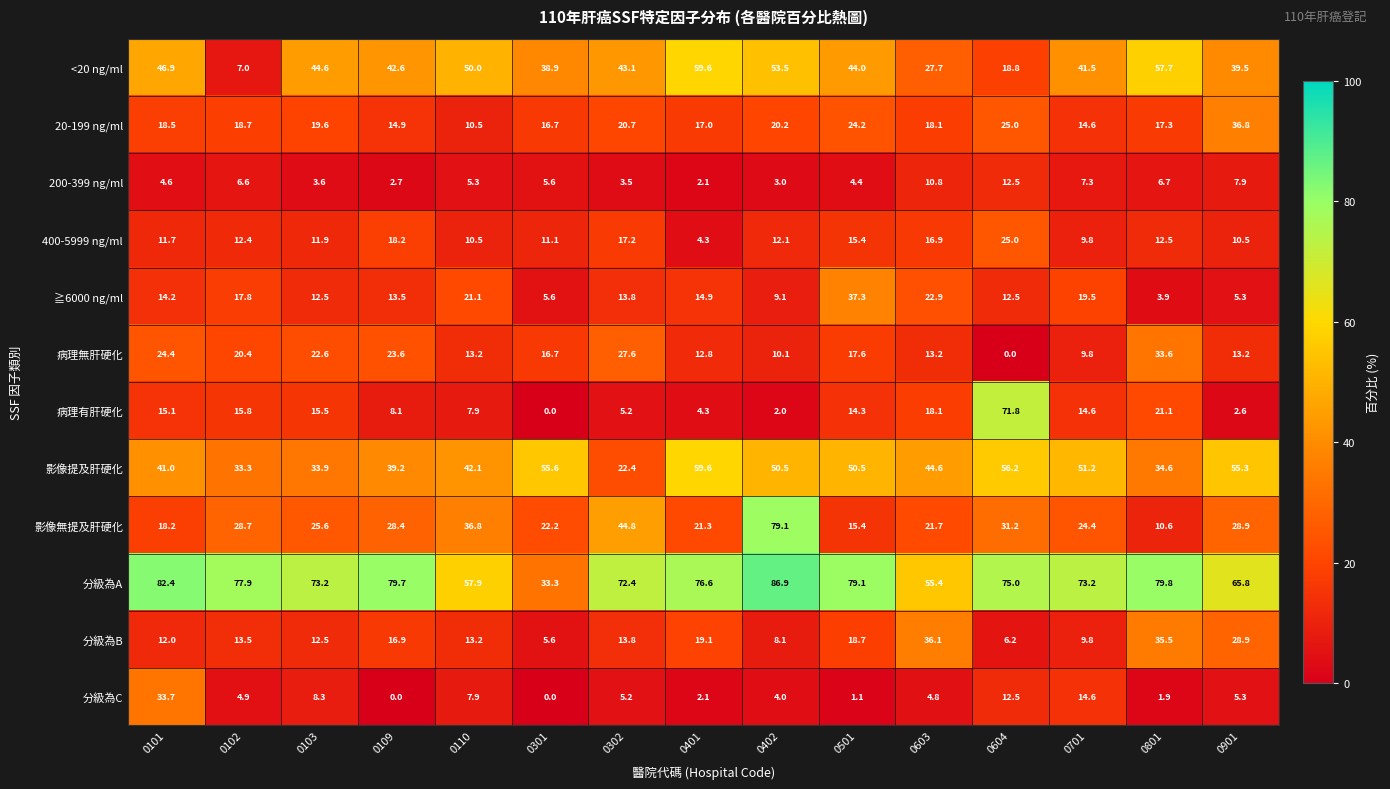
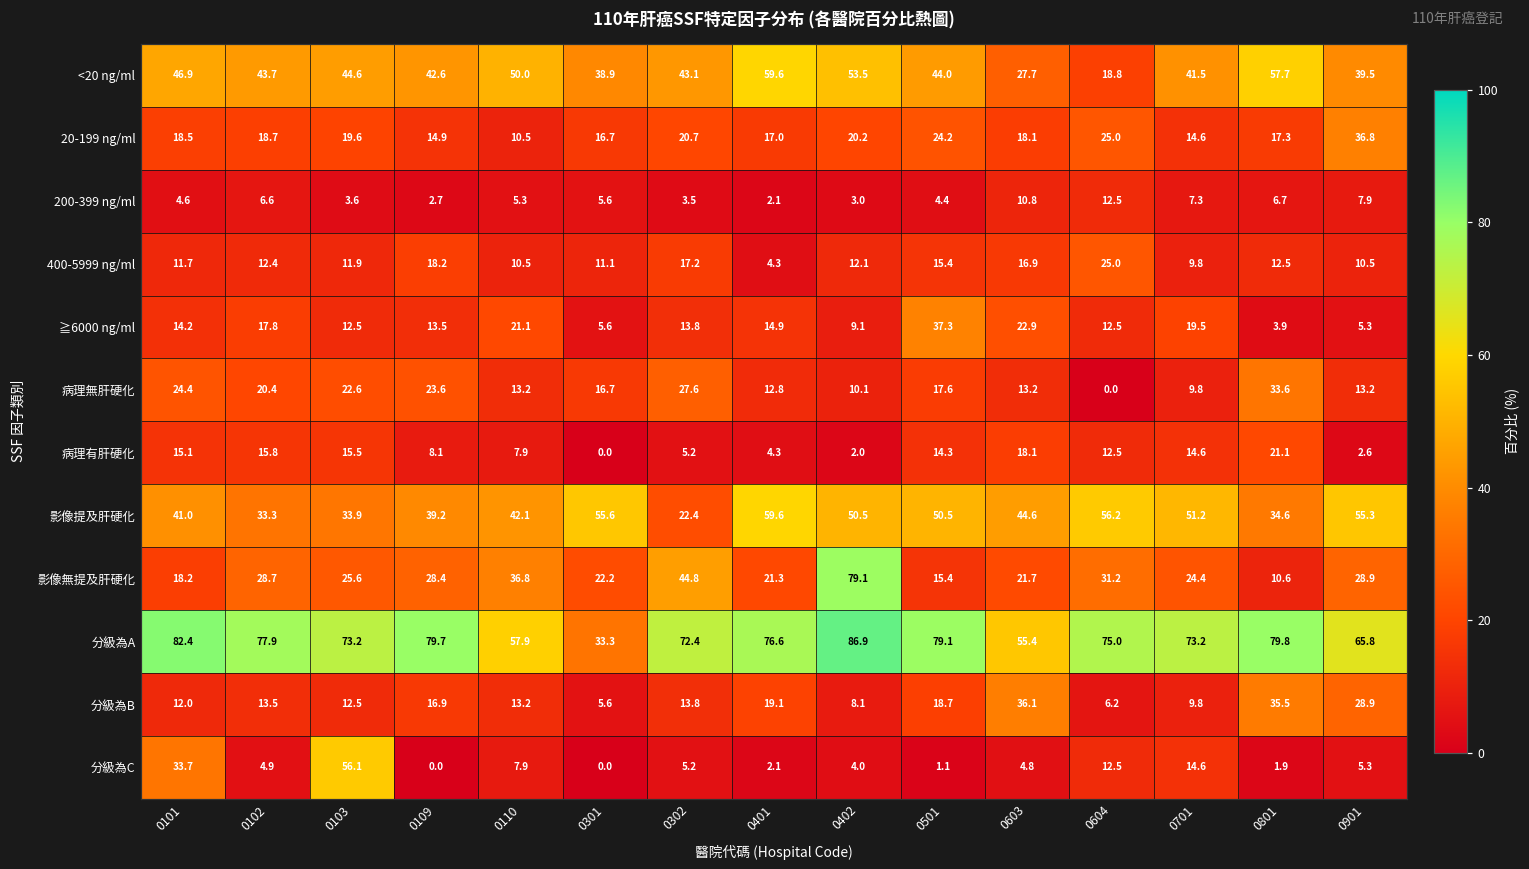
<20 ng/ml, 0102: 7.0 -> 43.7
病理有肝硬化, 0604: 71.8 -> 12.5
分級為C, 0103: 8.3 -> 56.1
